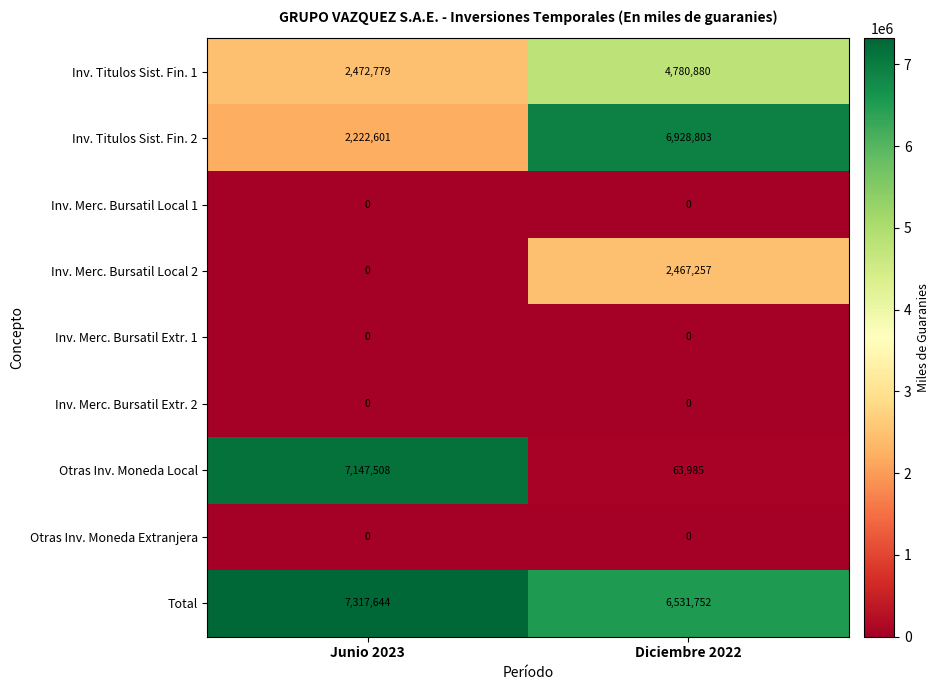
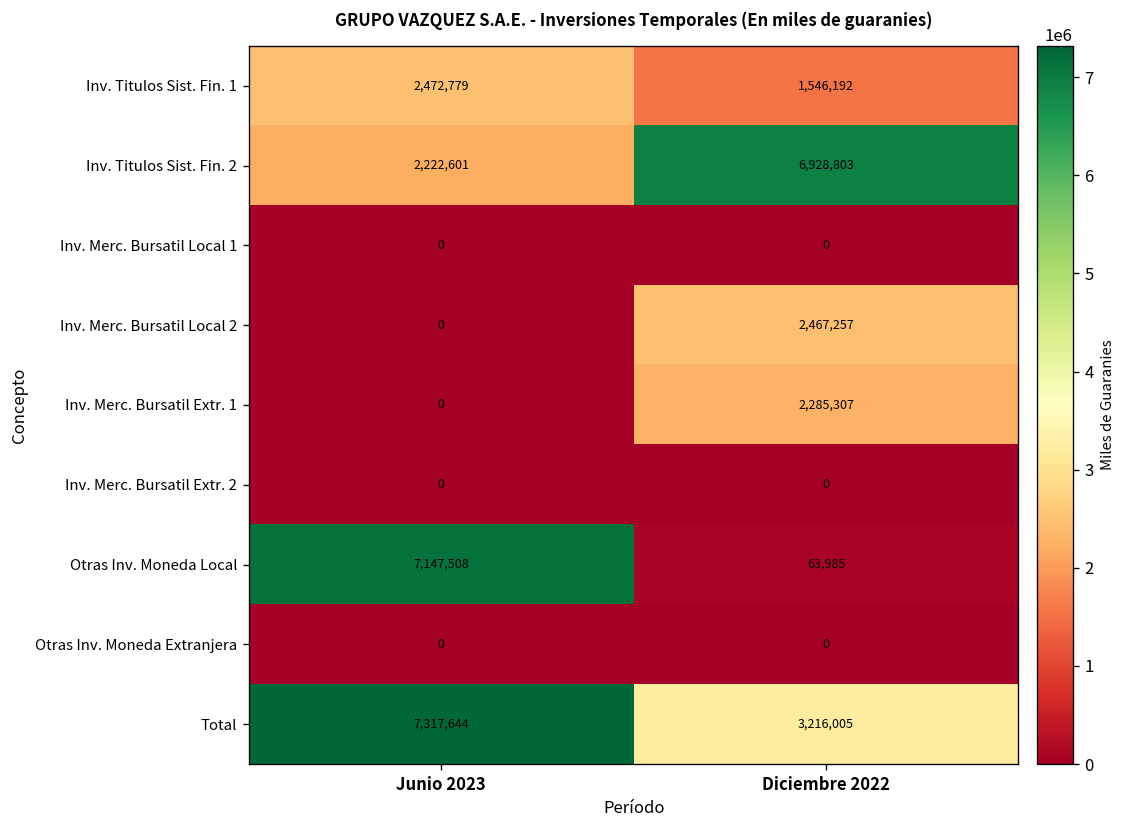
Inv. Titulos Sist. Fin. 1, Diciembre 2022: 4,780,880 -> 1,546,192
Inv. Merc. Bursatil Extr. 1, Diciembre 2022: 0 -> 2,285,307
Total, Diciembre 2022: 6,531,752 -> 3,216,005
